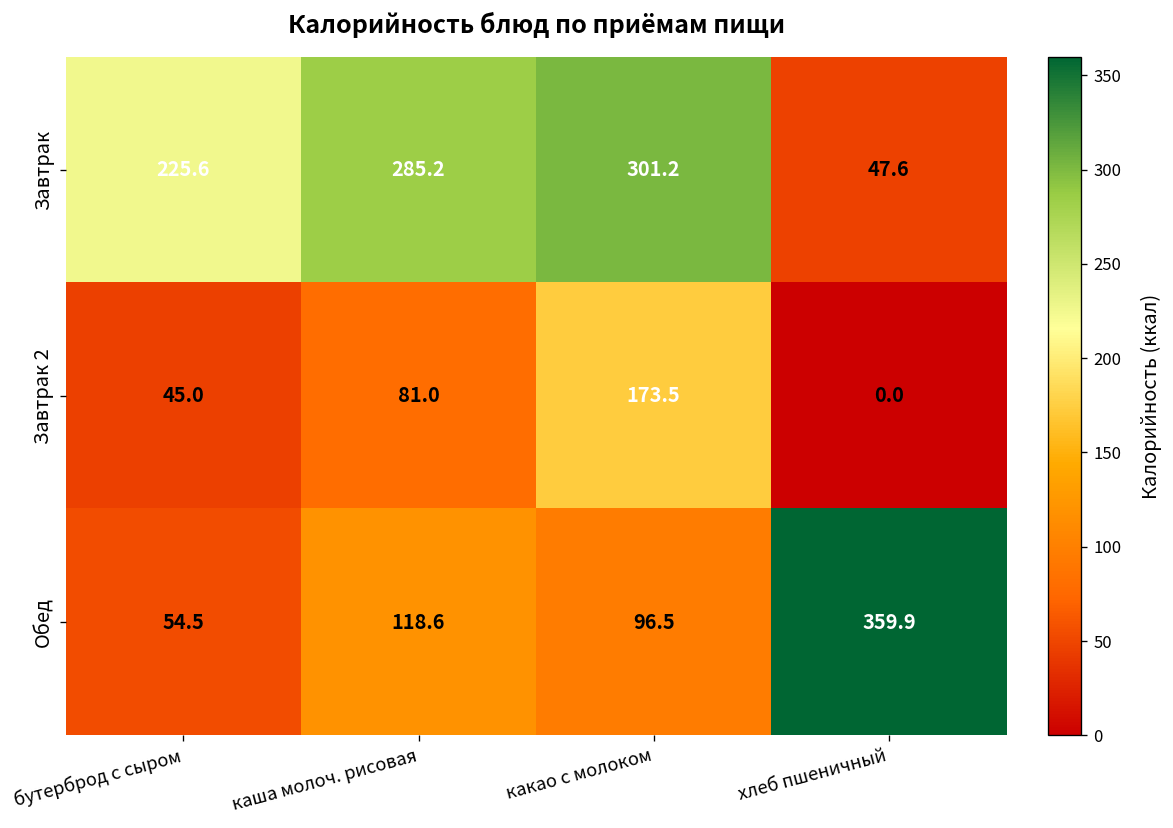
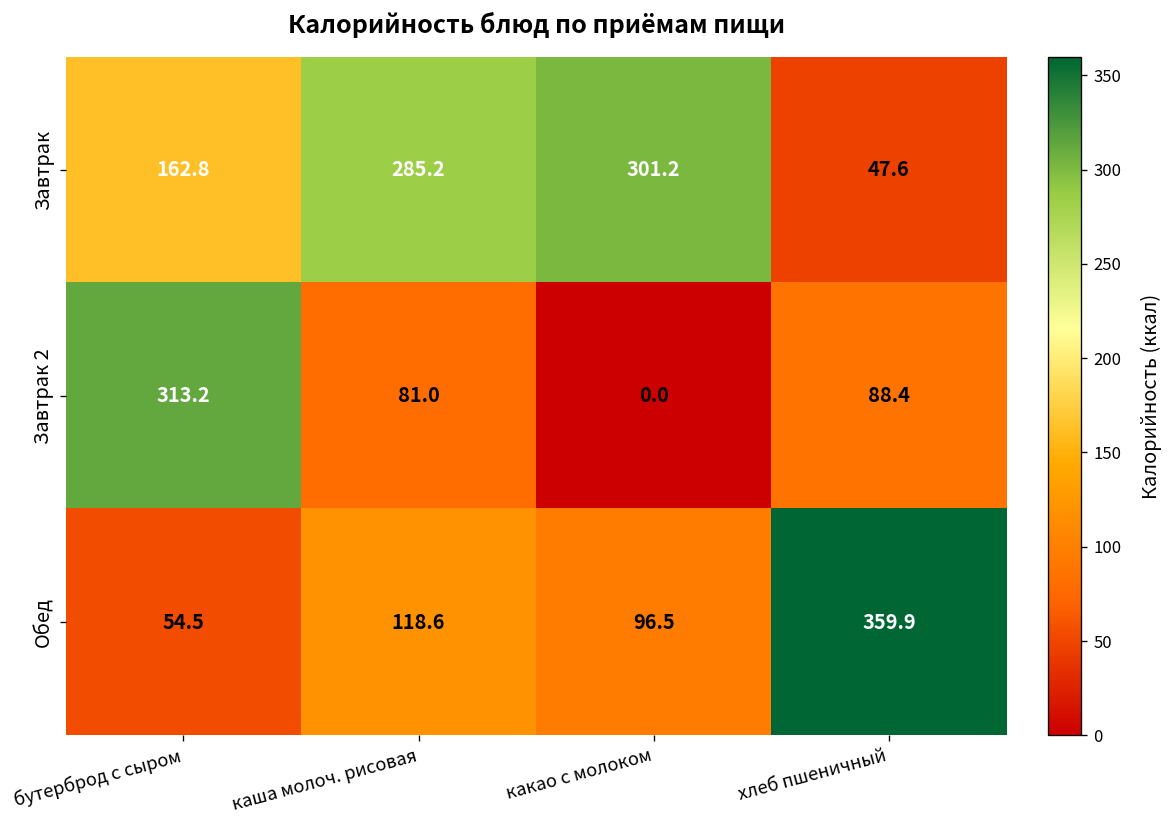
Завтрак, бутерброд с сыром: 225.6 -> 162.8
Завтрак 2, бутерброд с сыром: 45.0 -> 313.2
Завтрак 2, какао с молоком: 173.5 -> 0.0
Завтрак 2, хлеб пшеничный: 0.0 -> 88.4
